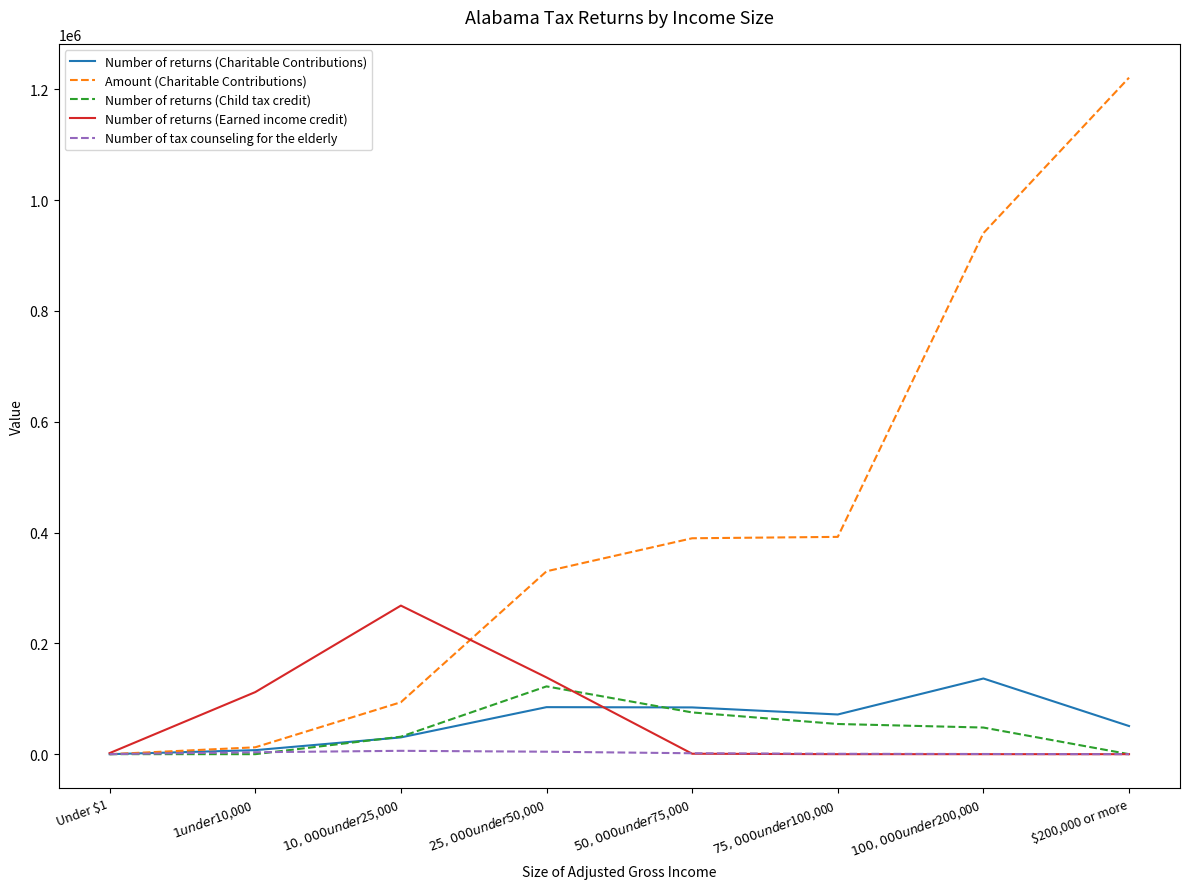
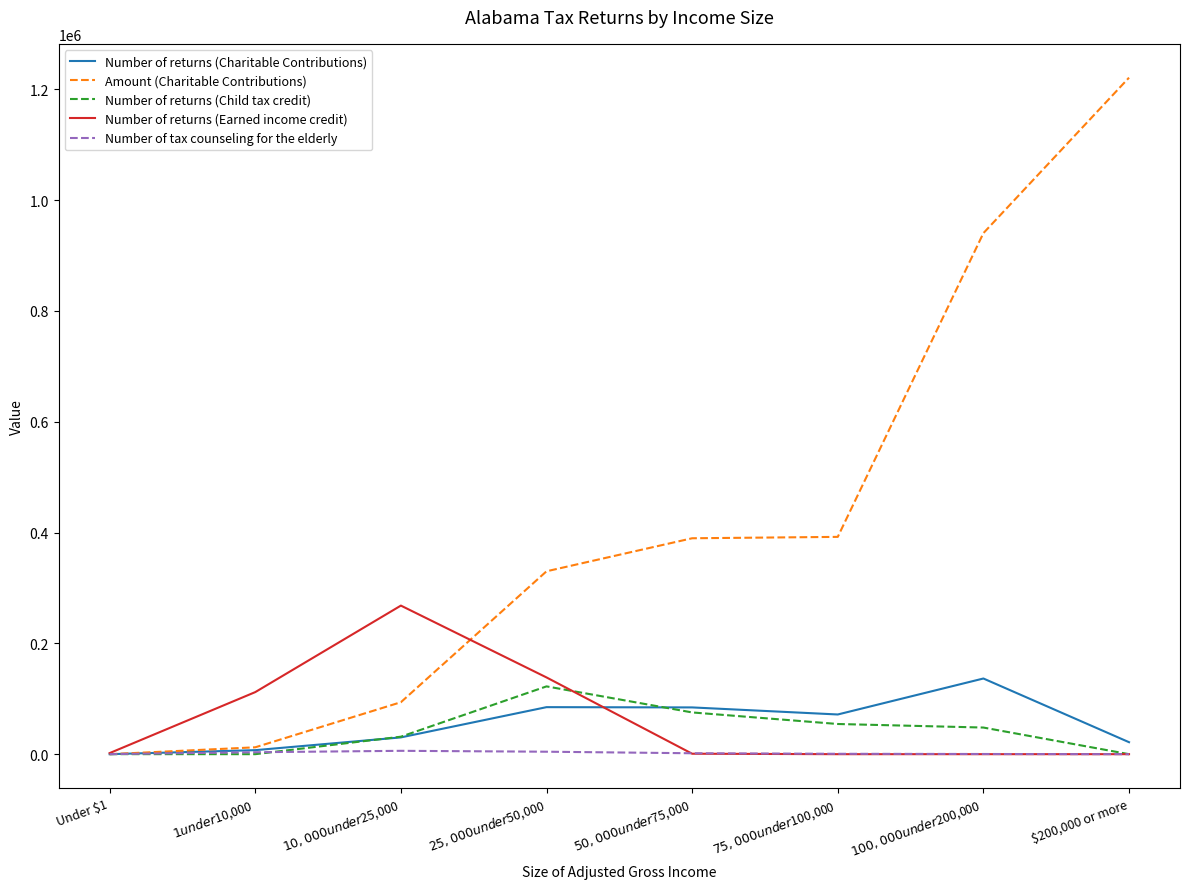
Number of returns (Charitable Contributions), $200,000 or more: 50000 -> 20000
